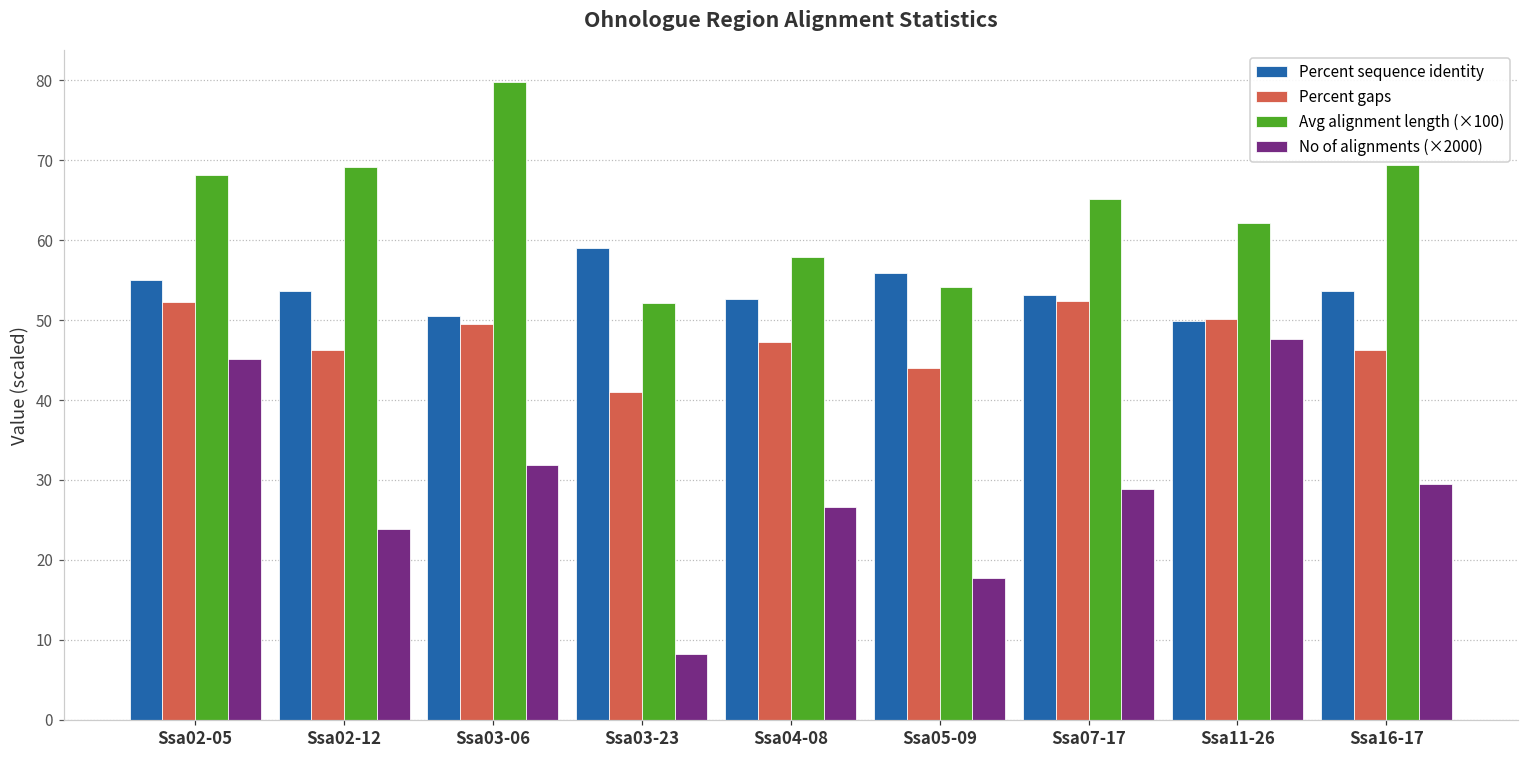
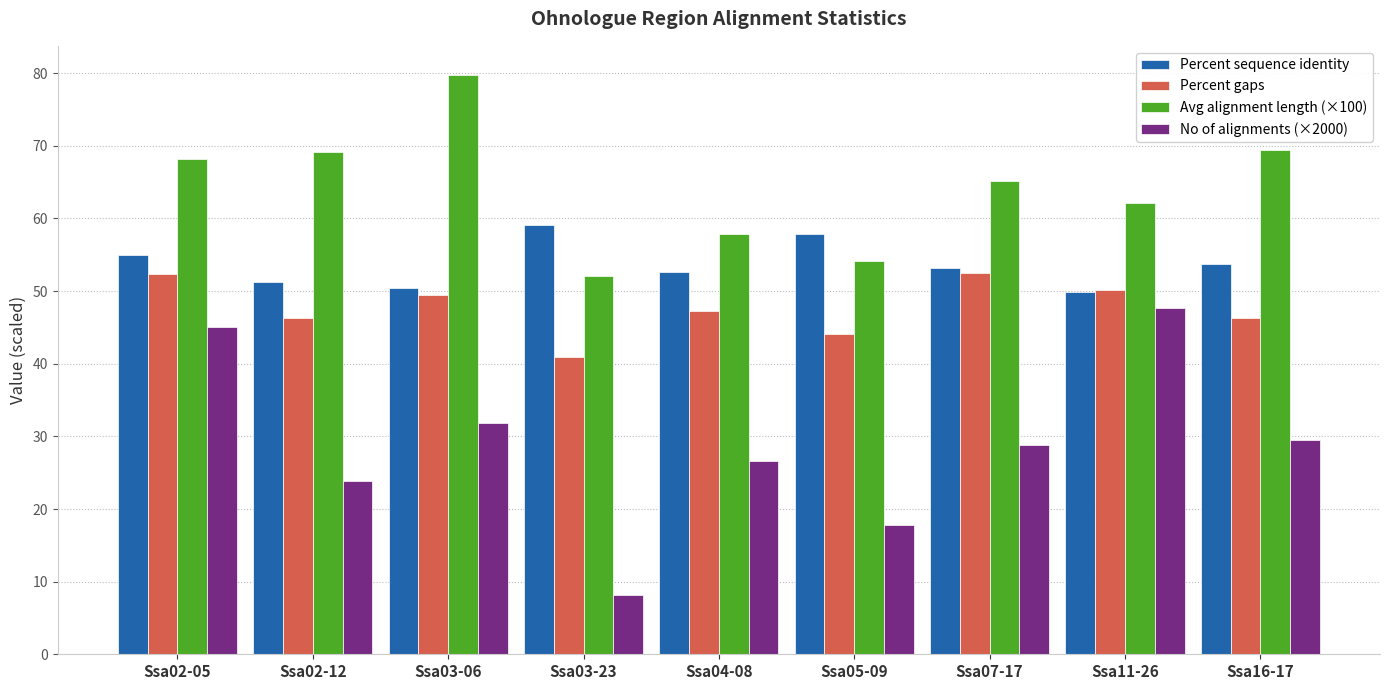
Percent sequence identity, Ssa02-12: 54 -> 51
Percent sequence identity, Ssa05-09: 56 -> 58
